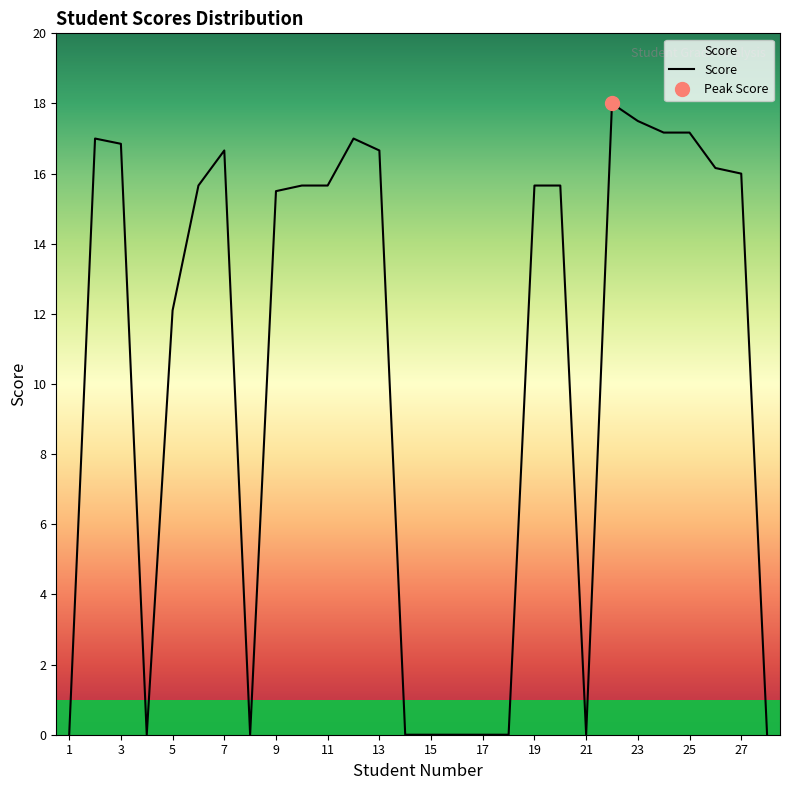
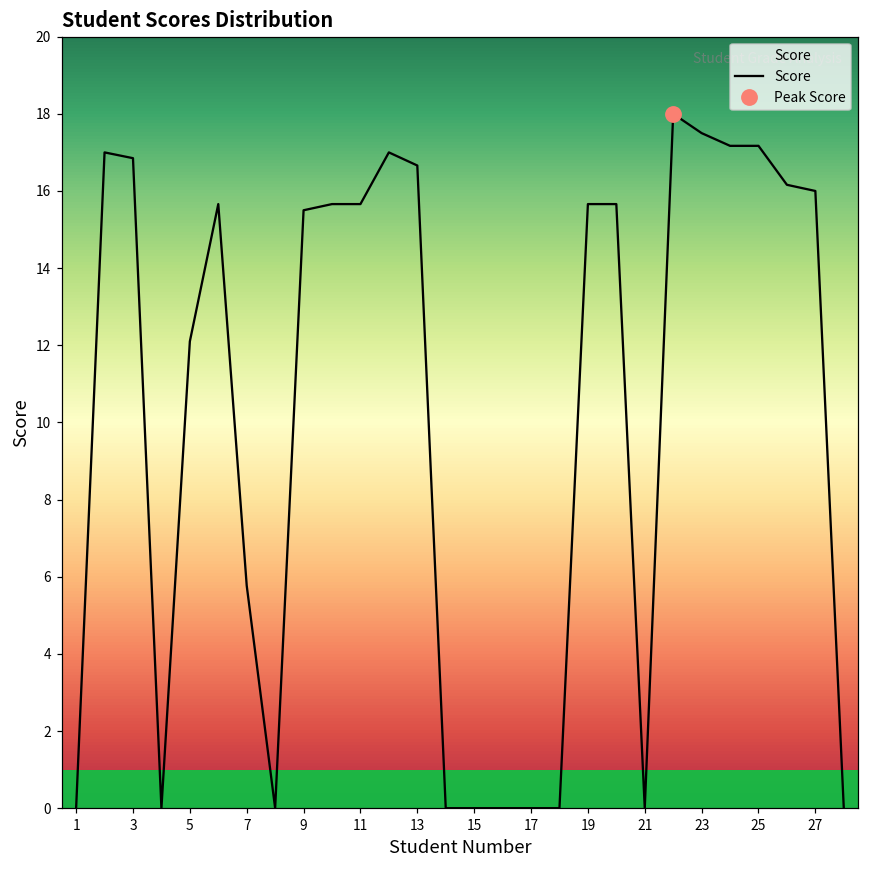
Score, 7: 16.7 -> 5.8
